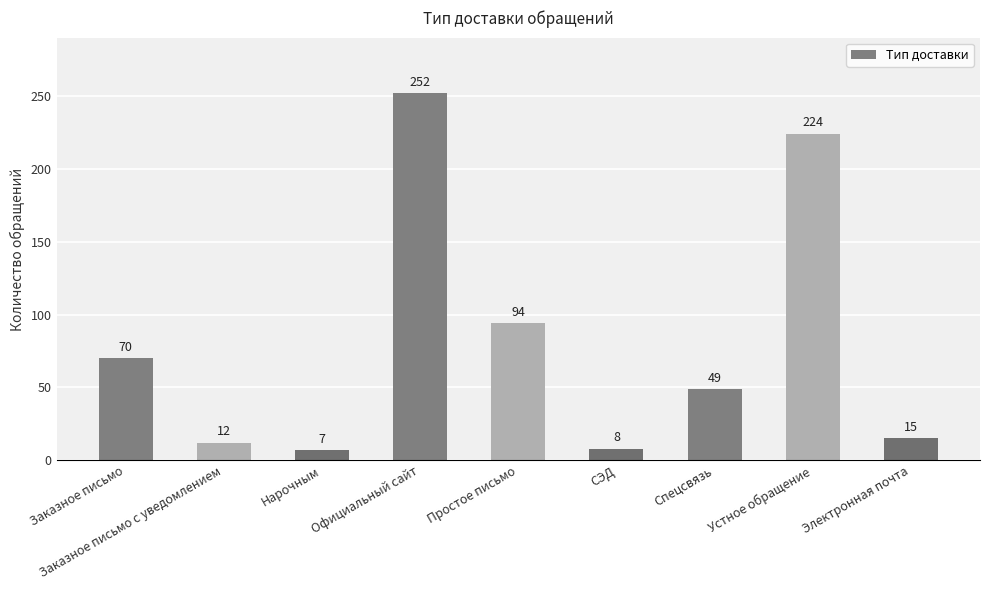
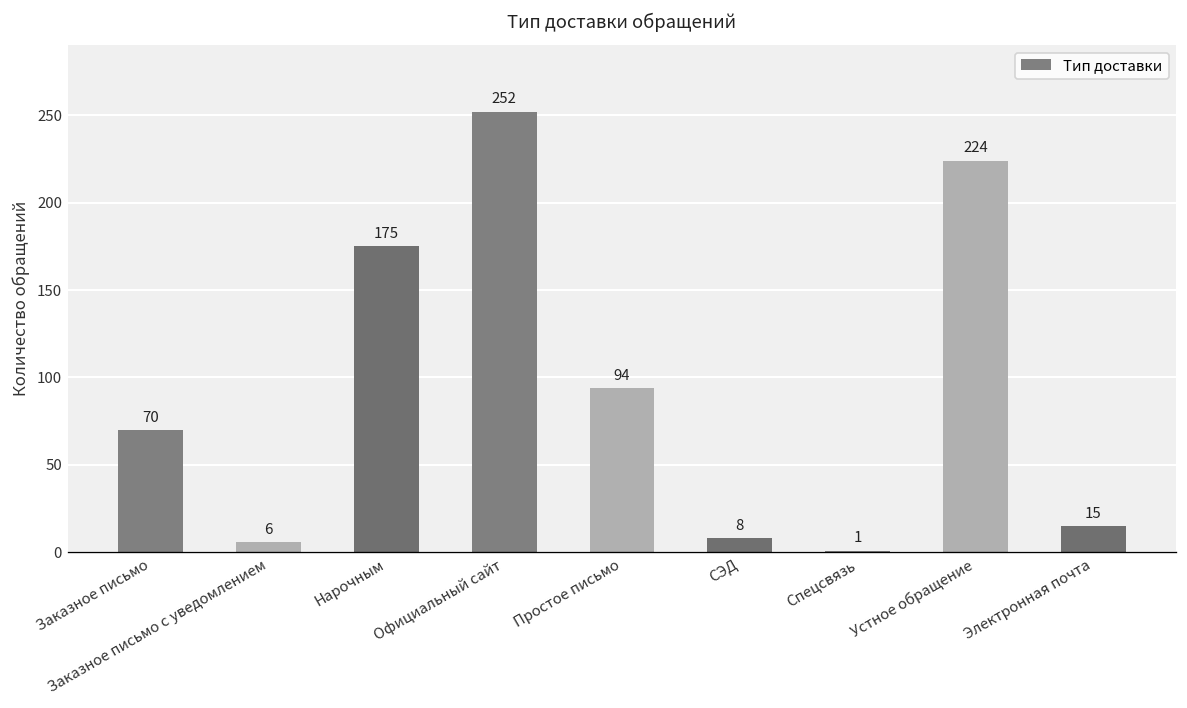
Заказное письмо с уведомлением: 12 -> 6
Нарочным: 7 -> 175
Спецсвязь: 49 -> 1
